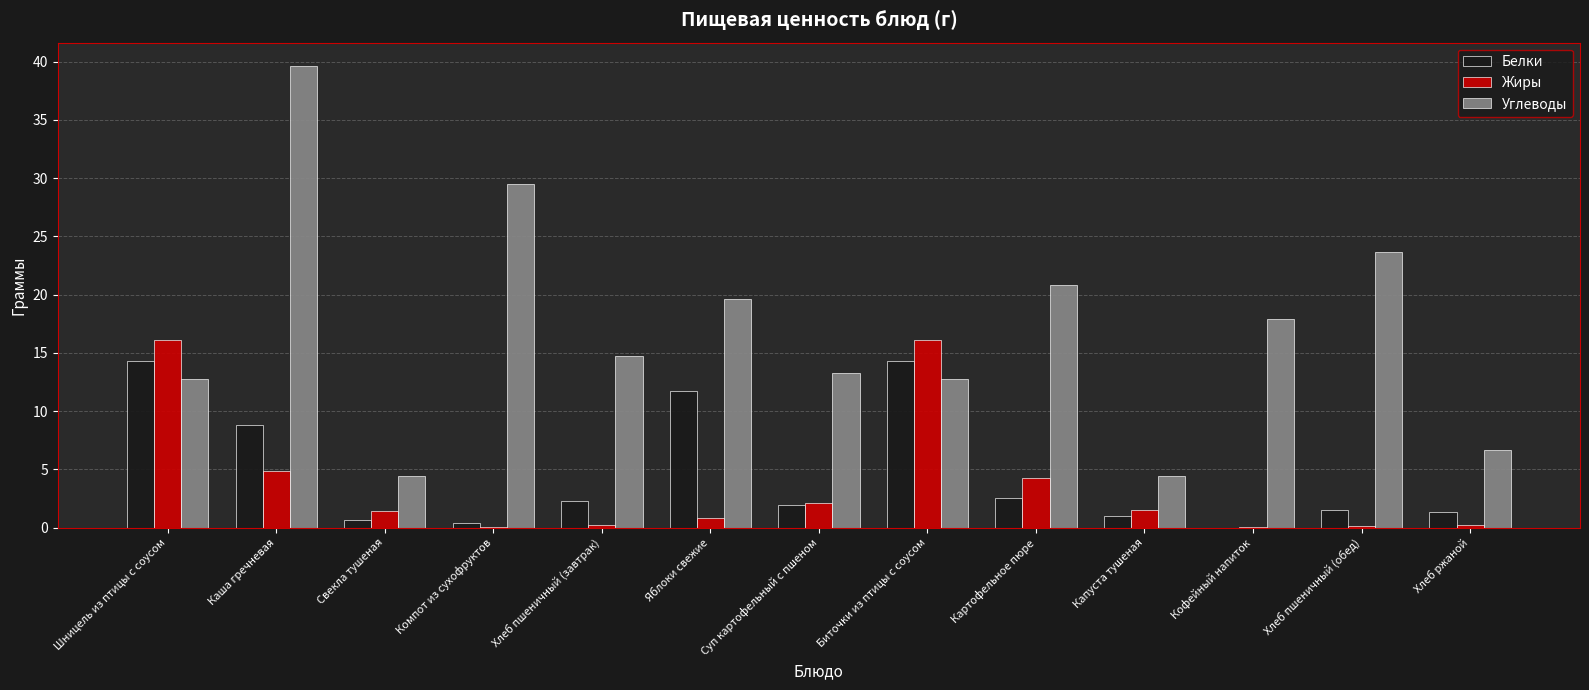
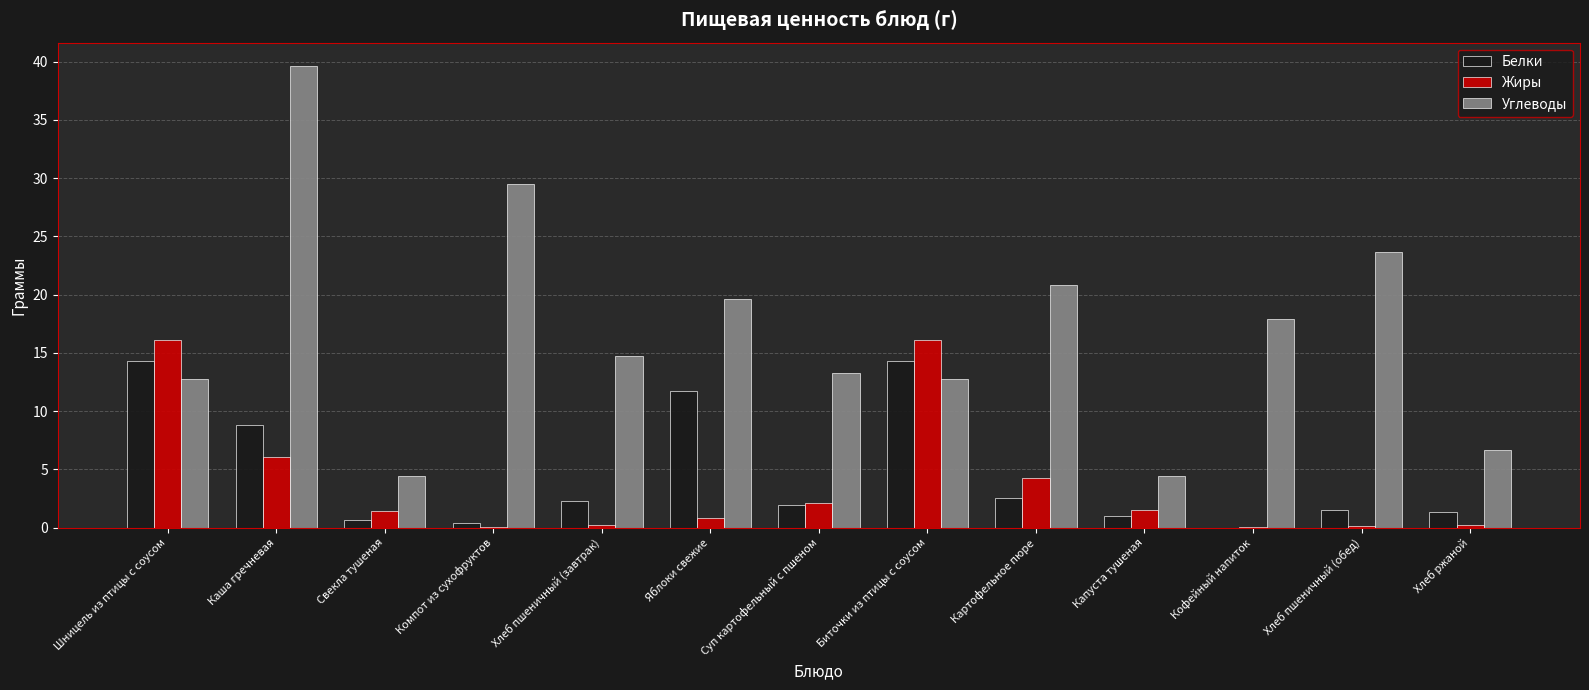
Жиры, Каша гречневая: 4.8 -> 6.1
